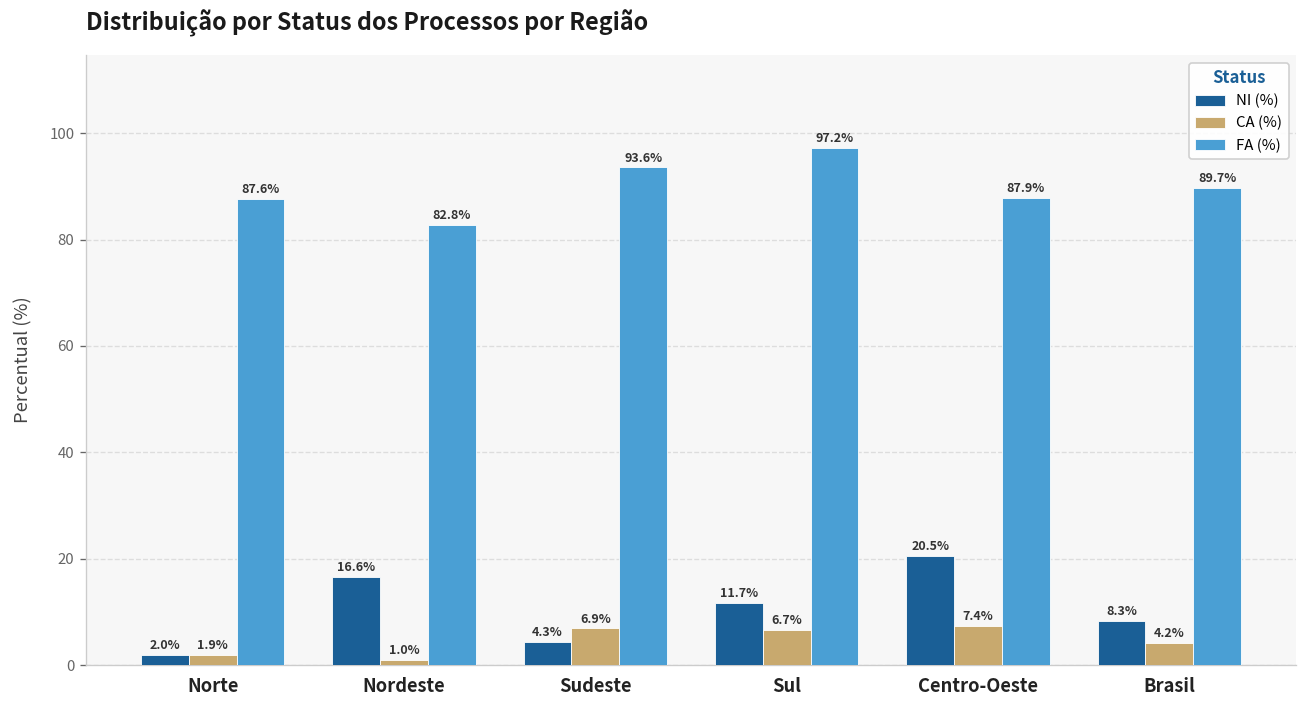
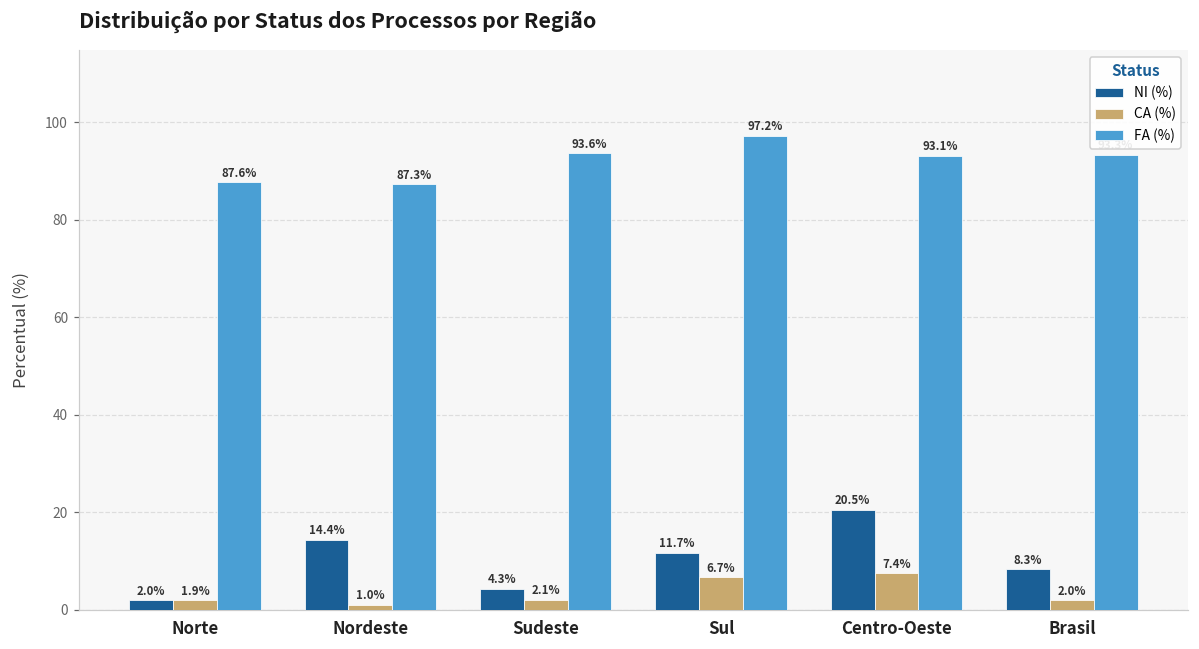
NI (%), Nordeste: 16.6% -> 14.4%
FA (%), Nordeste: 82.8% -> 87.3%
CA (%), Sudeste: 6.9% -> 2.1%
FA (%), Centro-Oeste: 87.9% -> 93.1%
CA (%), Brasil: 4.2% -> 2.0%
FA (%), Brasil: 90 -> 93
